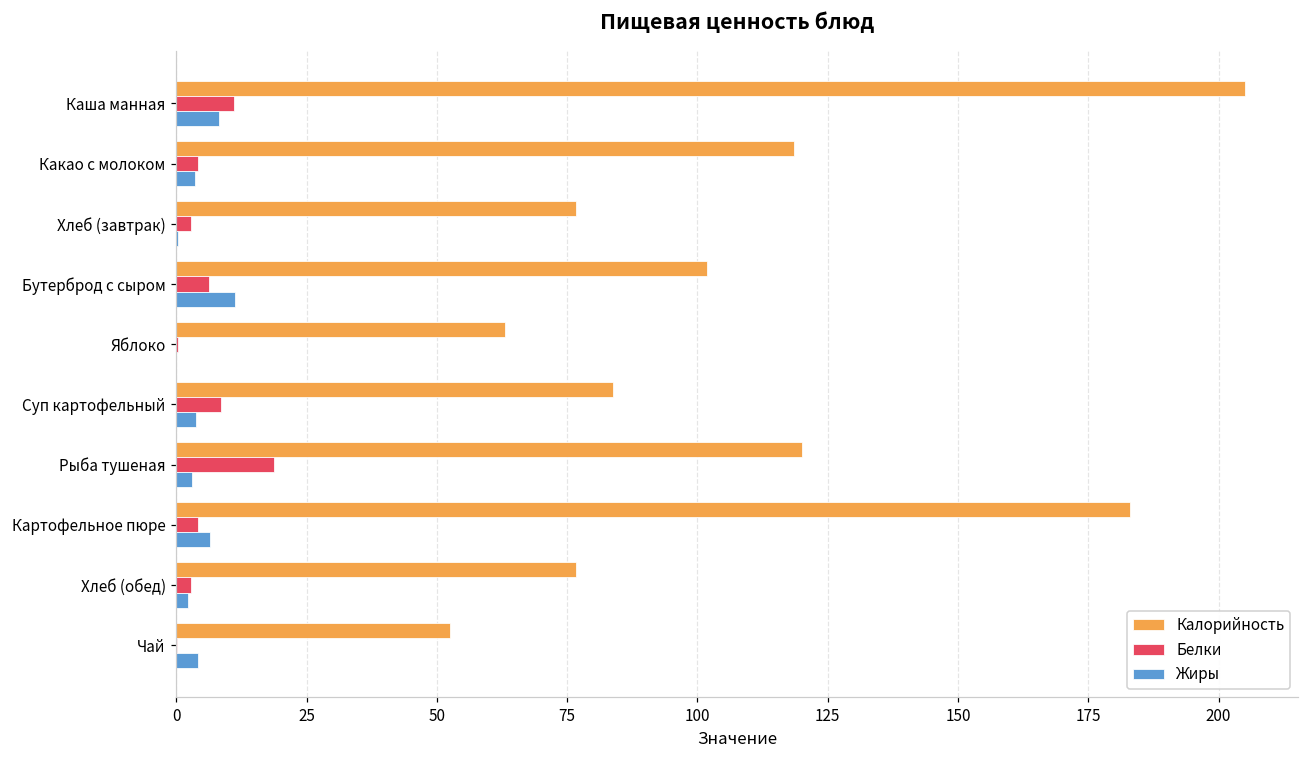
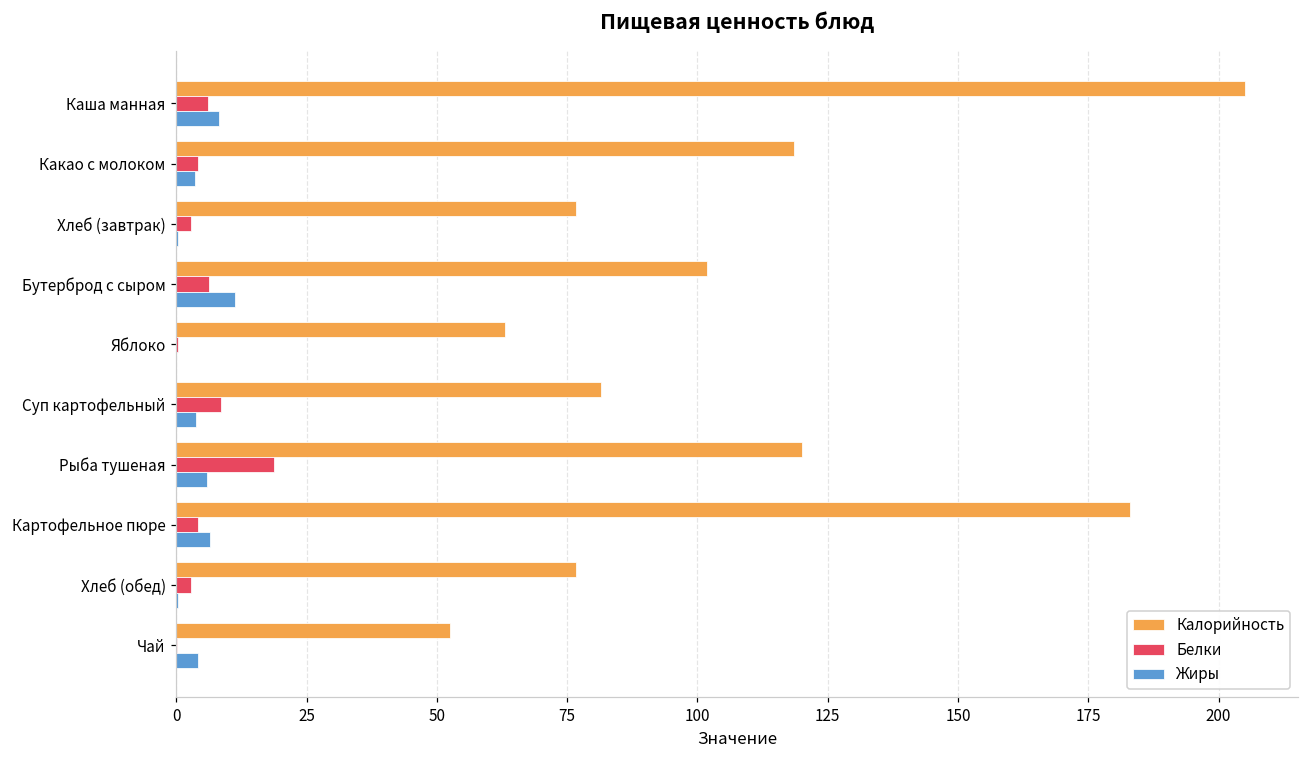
Белки, Каша манная: 11 -> 6
Калорийность, Суп картофельный: 84 -> 81
Жиры, Рыба тушеная: 3 -> 6
Жиры, Хлеб (обед): 2 -> 0
